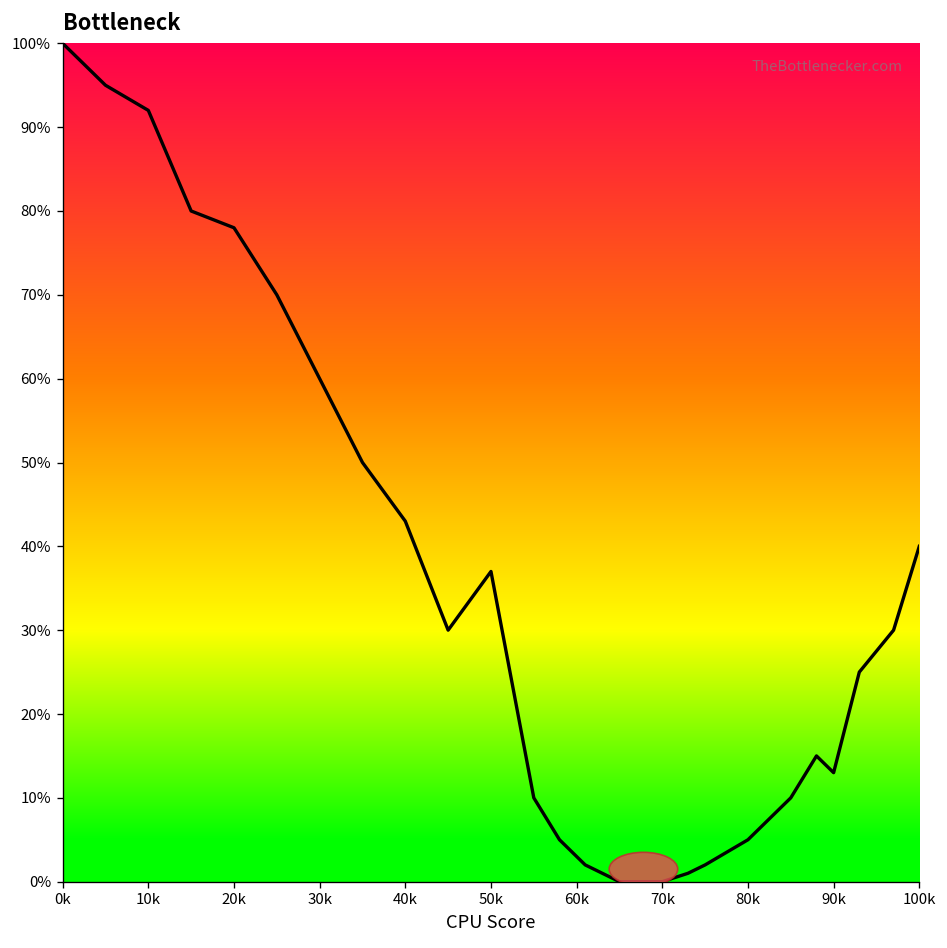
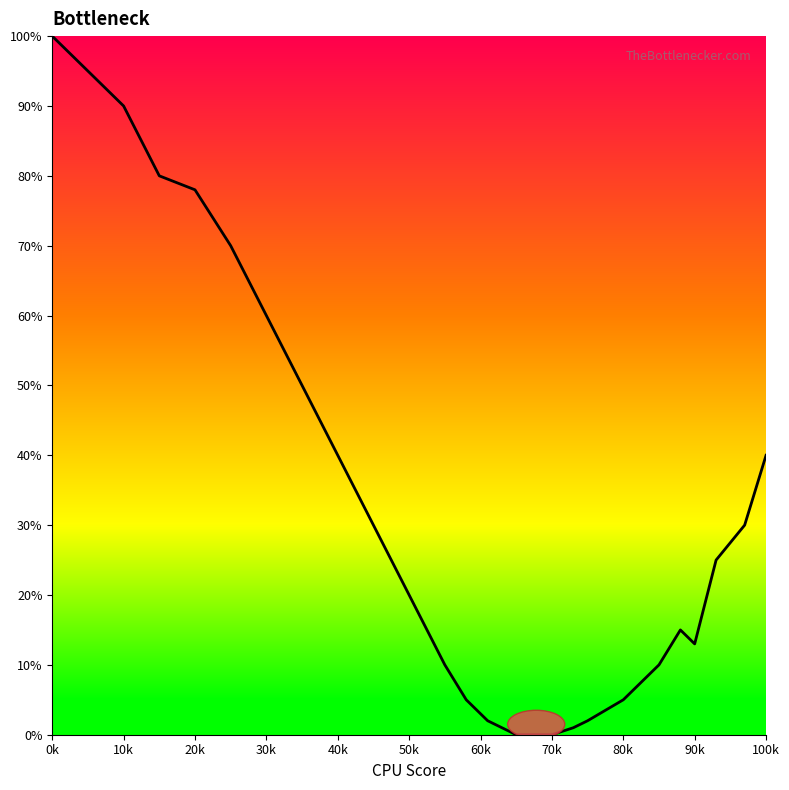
10k: 92% -> 90%
40k: 43% -> 40%
50k: 37% -> 20%
